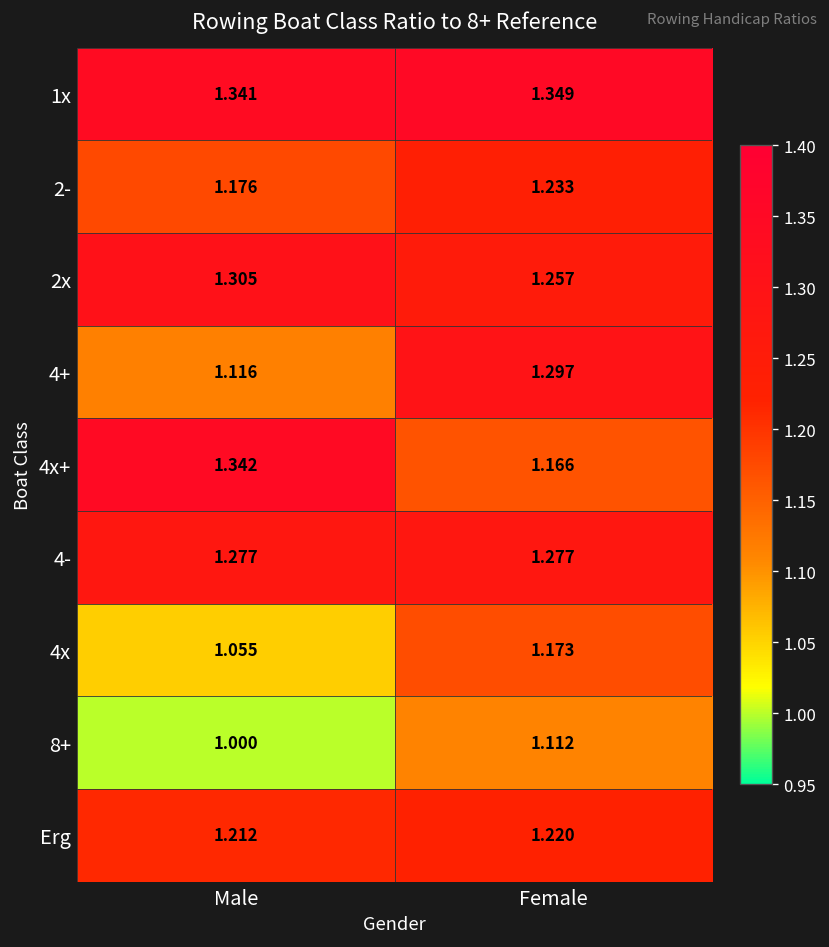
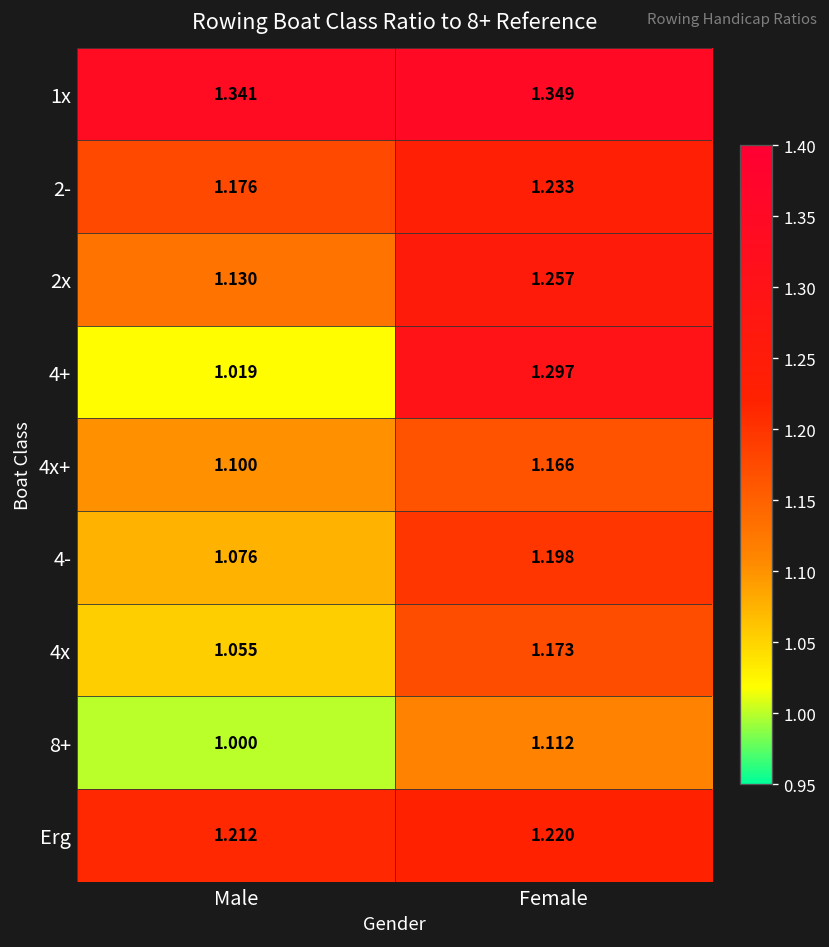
2x, Male: 1.305 -> 1.130
4+, Male: 1.116 -> 1.019
4x+, Male: 1.342 -> 1.100
4-, Male: 1.277 -> 1.076
4-, Female: 1.277 -> 1.198
